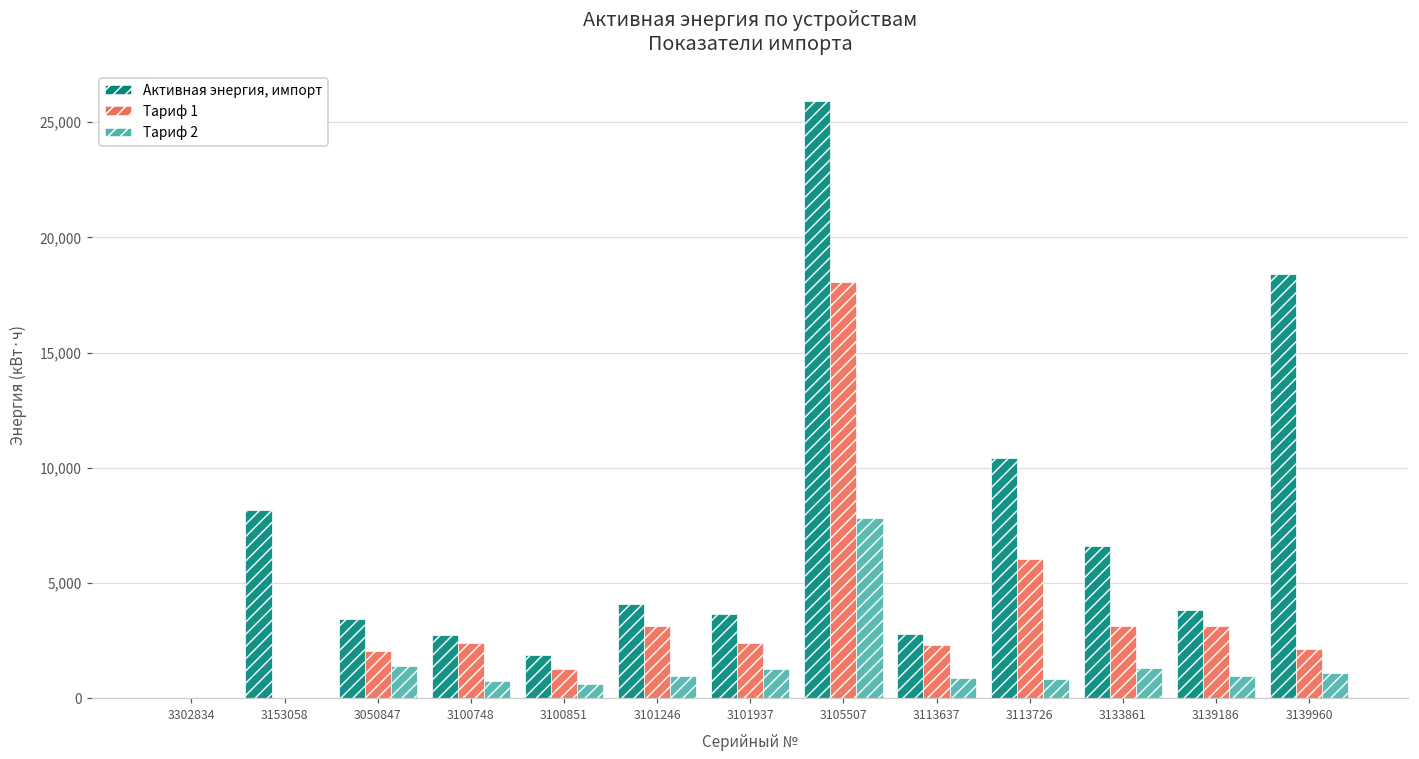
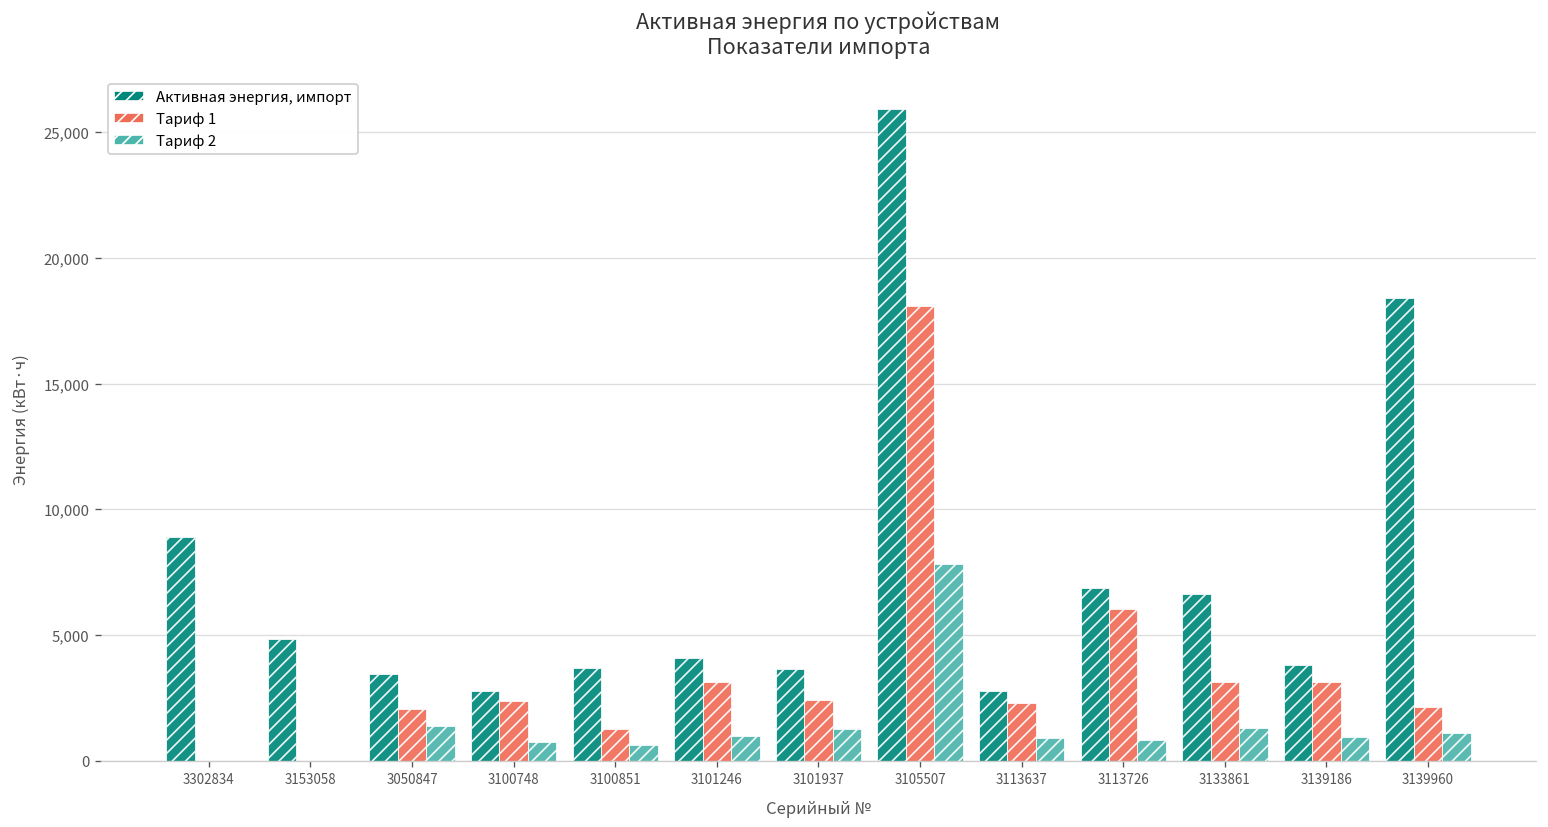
Активная энергия, импорт, 3302834: 0 -> 8,900
Активная энергия, импорт, 3153058: 8,200 -> 4,800
Активная энергия, импорт, 3100851: 1,900 -> 3,700
Активная энергия, импорт, 3113726: 10,400 -> 6,900
